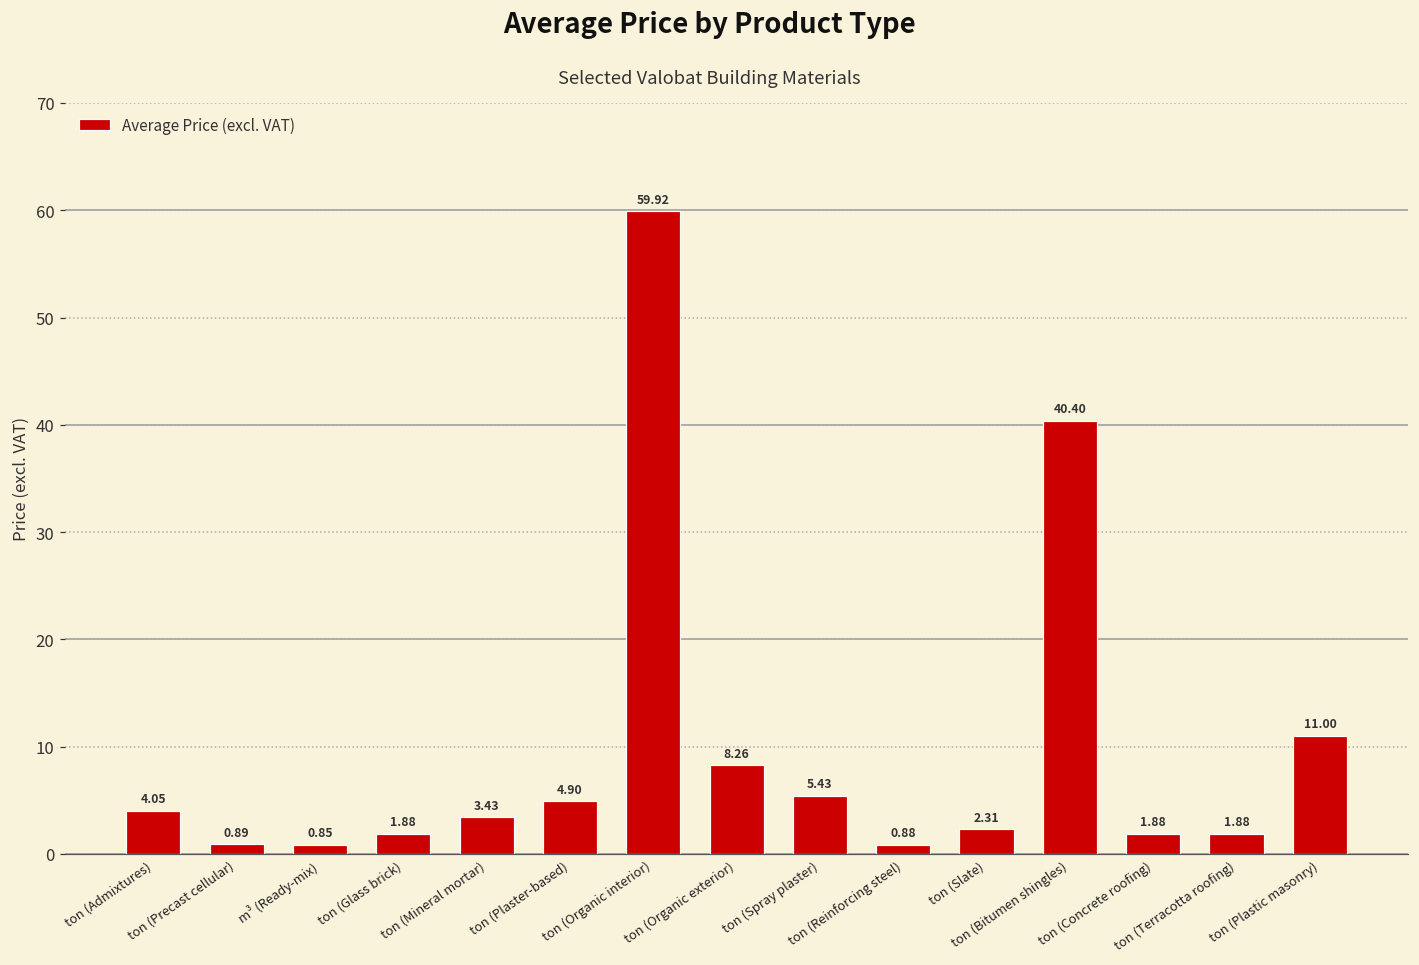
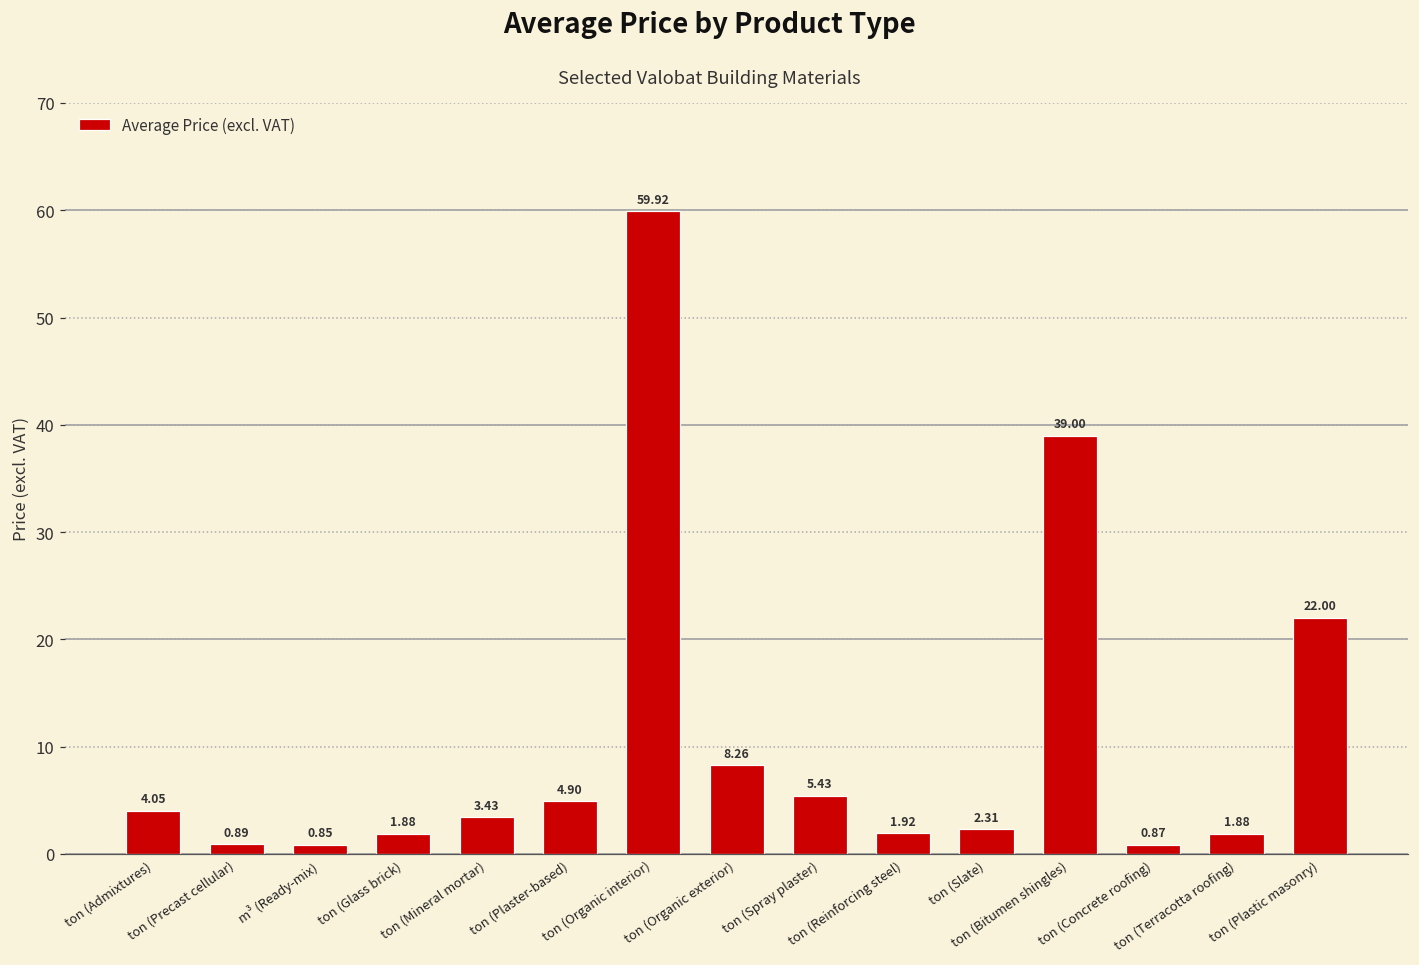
ton (Reinforcing steel): 0.88 -> 1.92
ton (Bitumen shingles): 40.40 -> 39.00
ton (Concrete roofing): 1.88 -> 0.87
ton (Plastic masonry): 11.00 -> 22.00
